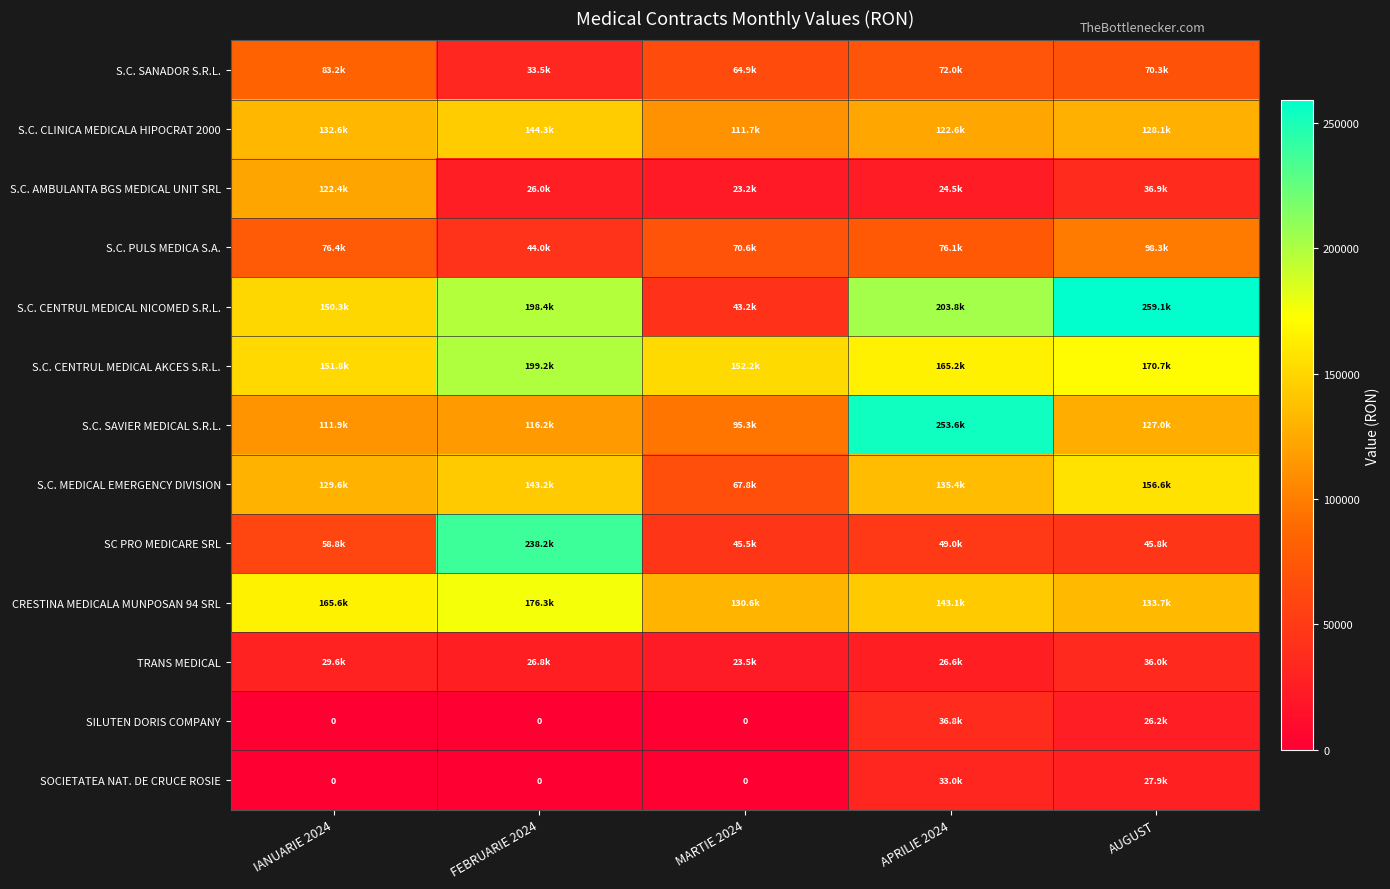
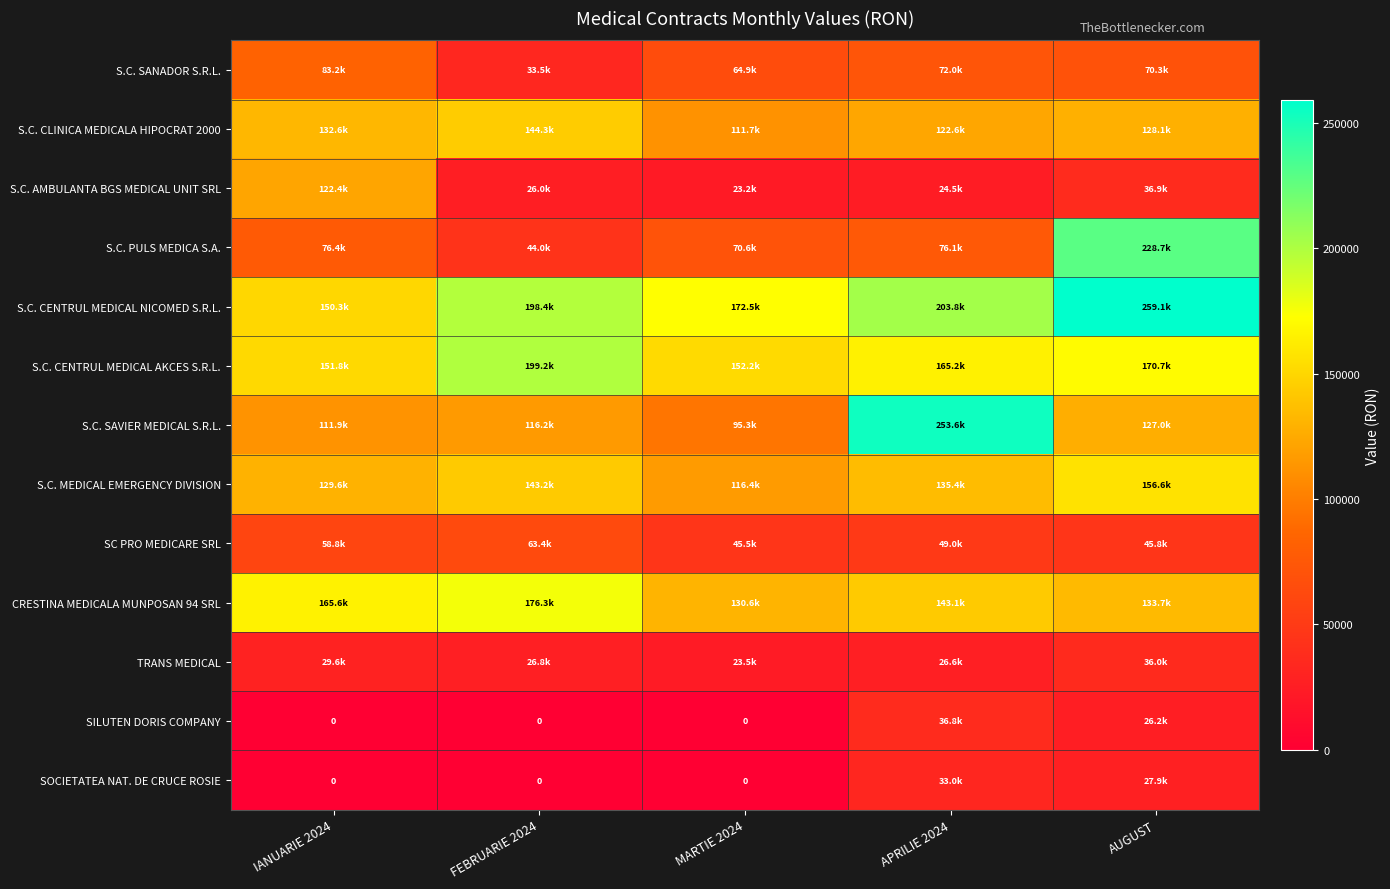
S.C. PULS MEDICA S.A., AUGUST: 98.3k -> 228.7k
S.C. CENTRUL MEDICAL NICOMED S.R.L., MARTIE 2024: 43.2k -> 172.5k
S.C. MEDICAL EMERGENCY DIVISION, MARTIE 2024: 67.8k -> 116.4k
SC PRO MEDICARE SRL, FEBRUARIE 2024: 238.2k -> 63.4k
